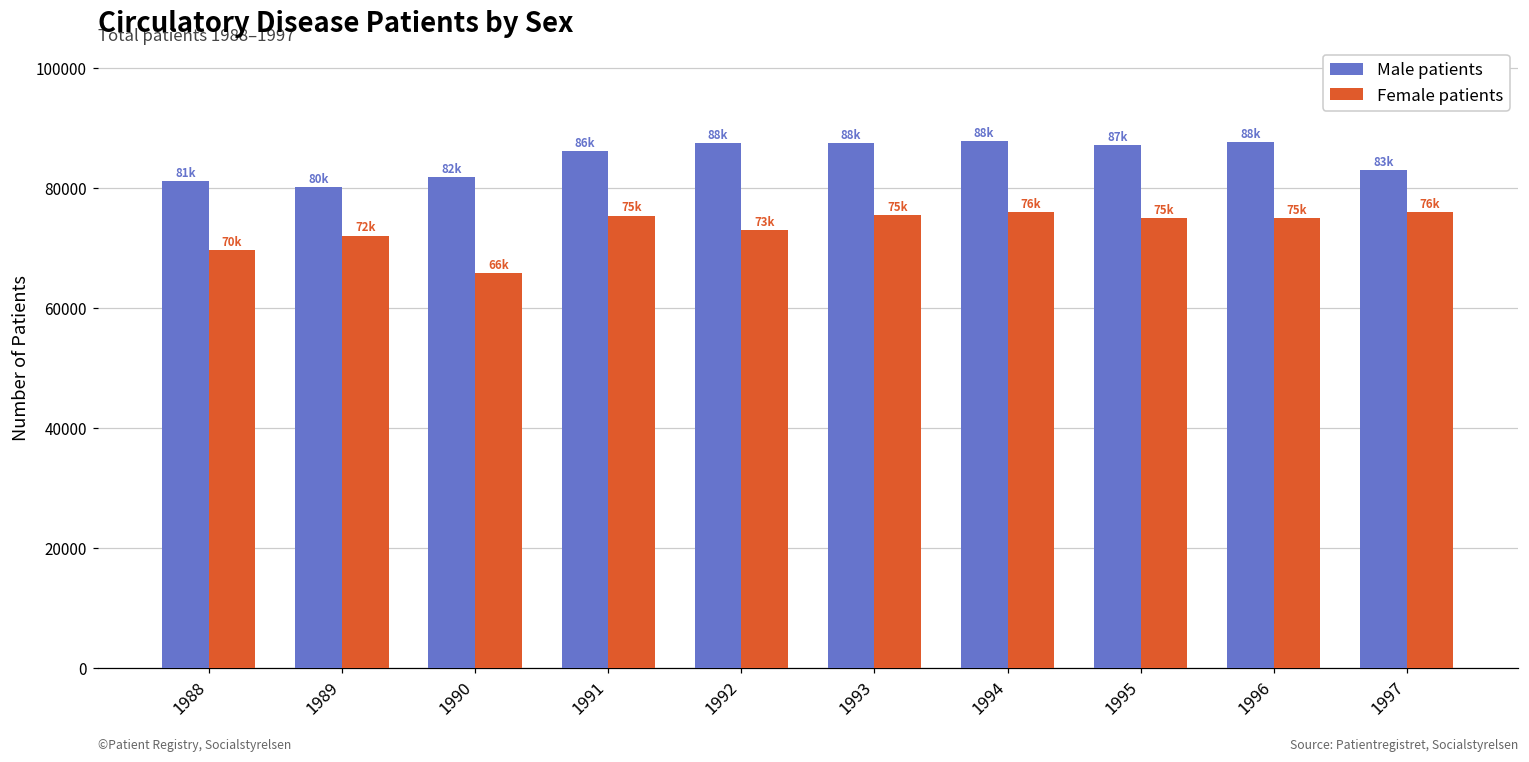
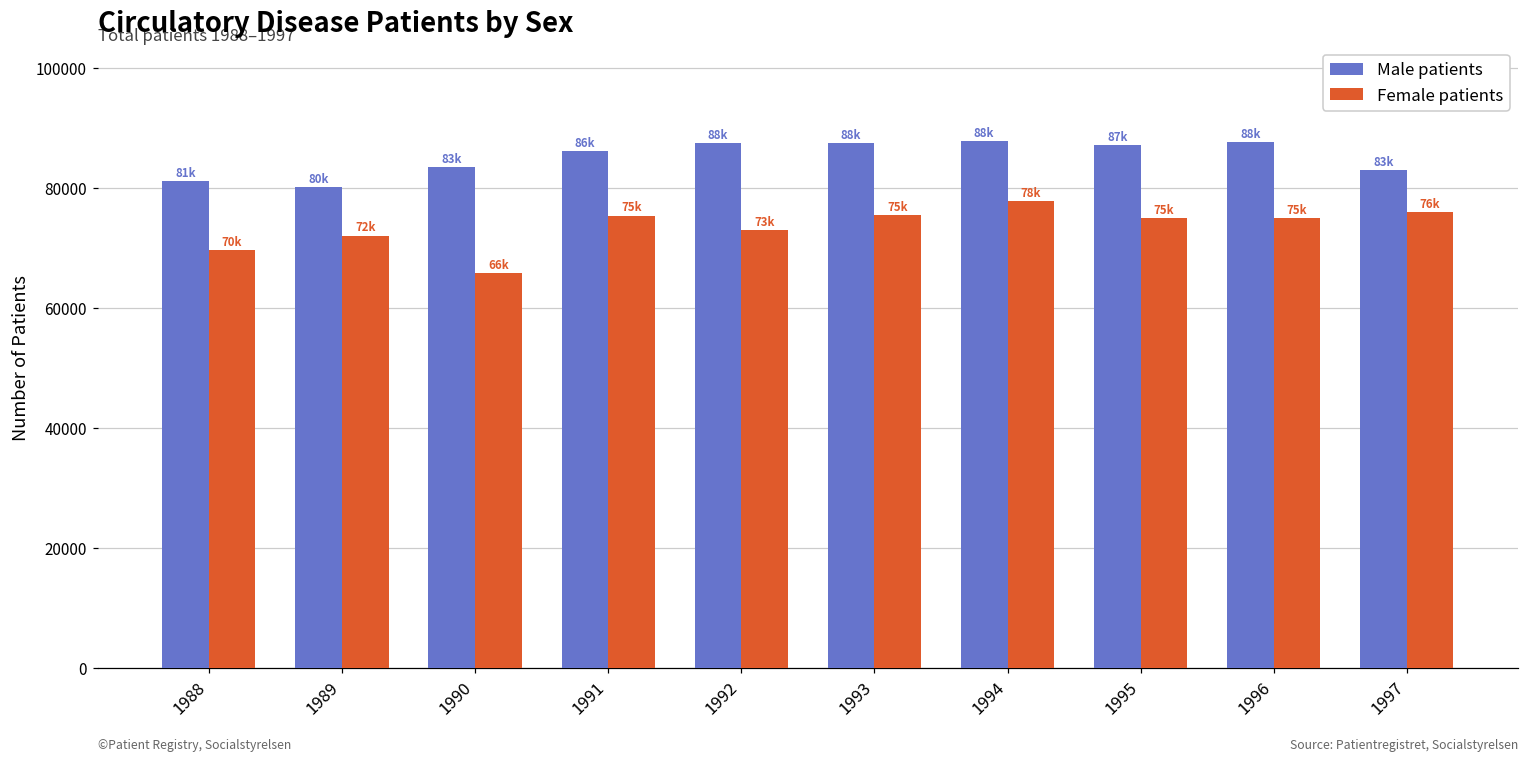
Male patients, 1990: 82k -> 83k
Female patients, 1994: 76k -> 78k
